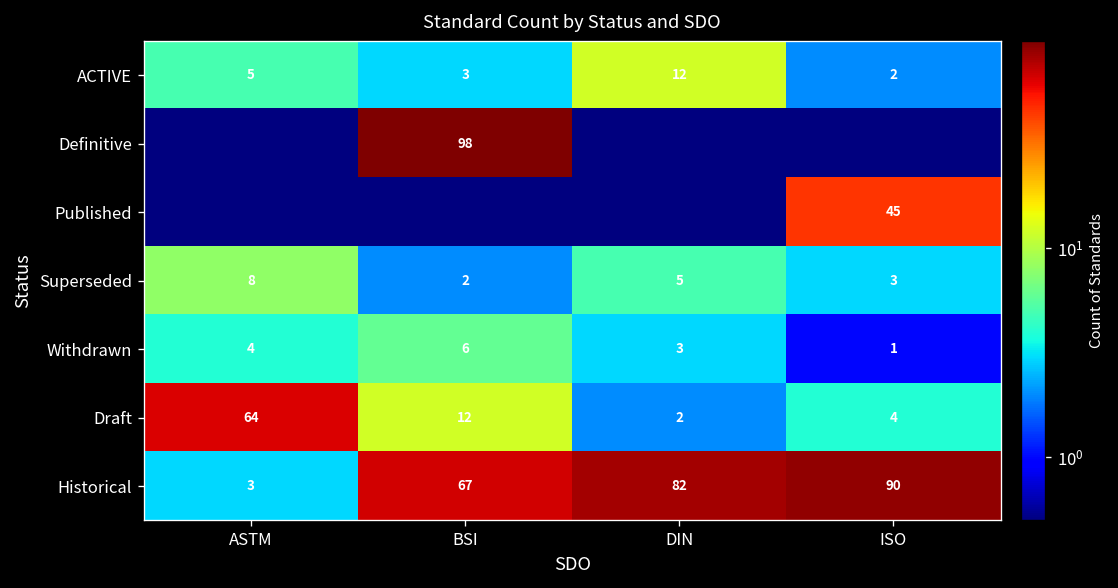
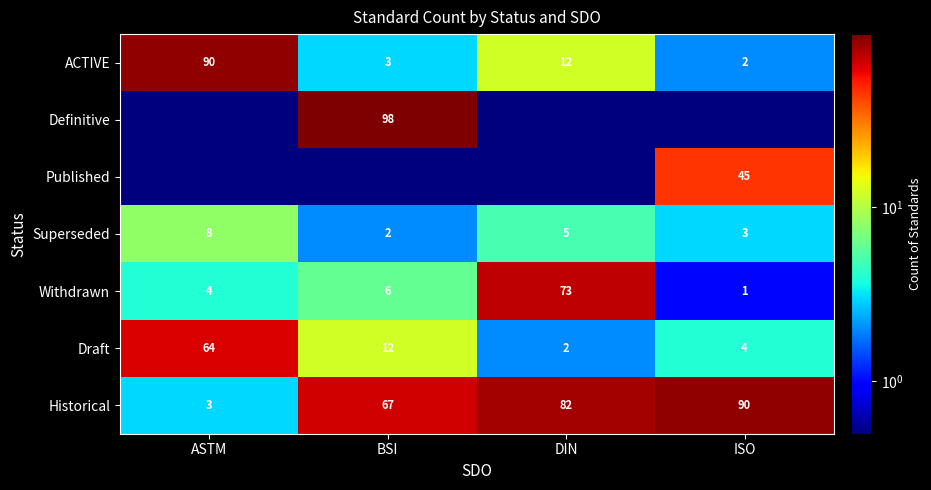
ACTIVE, ASTM: 5 -> 90
Withdrawn, DIN: 3 -> 73
